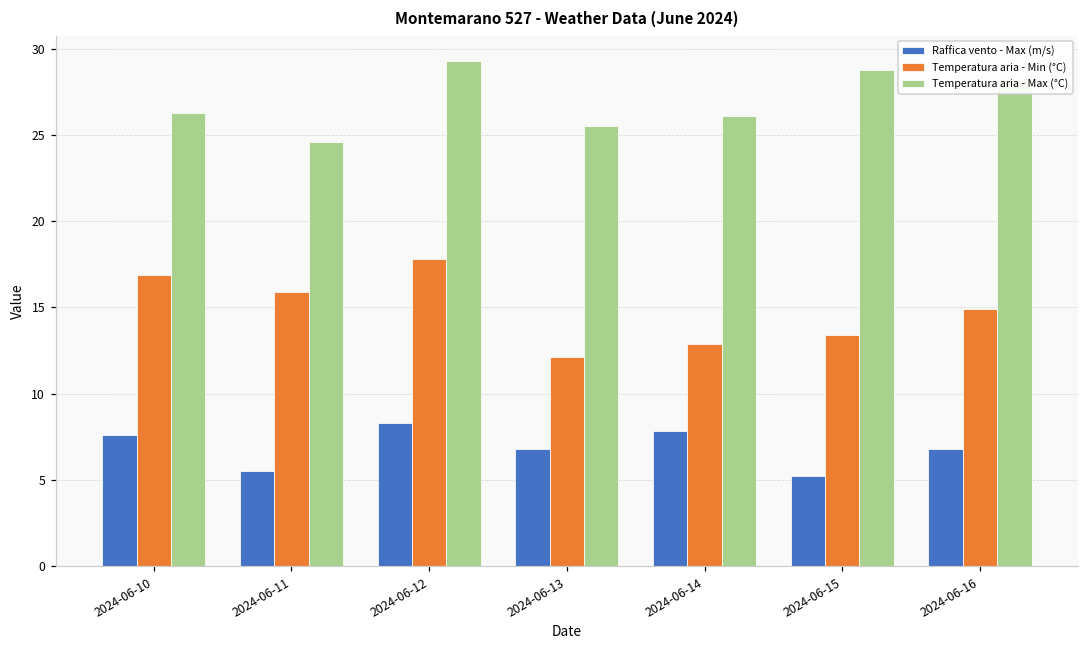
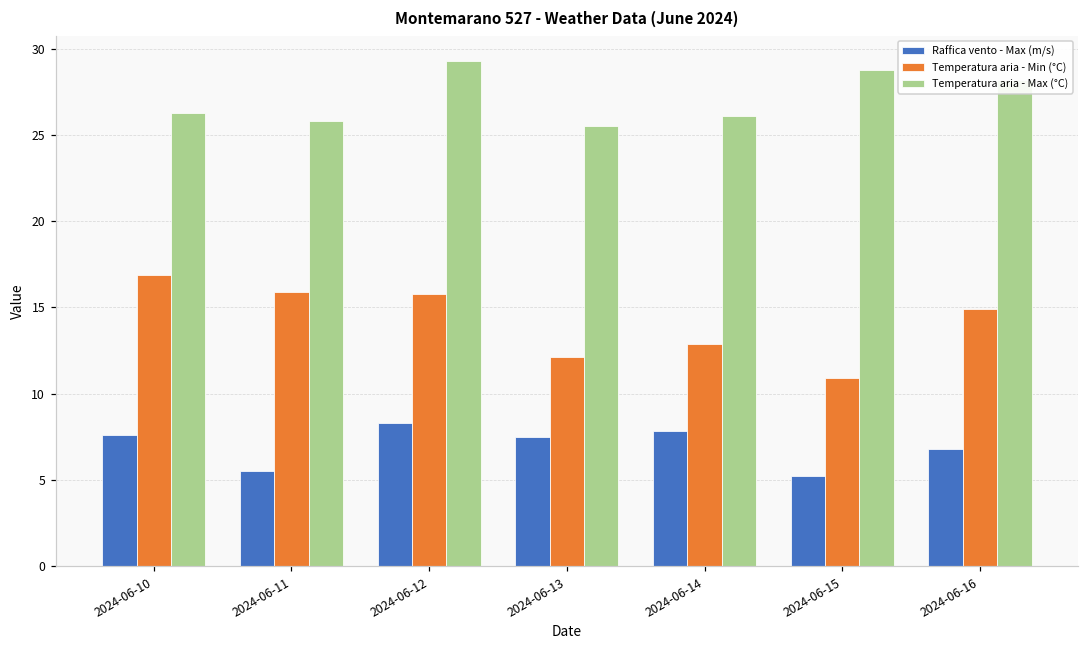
Temperatura aria - Max (°C), 2024-06-11: 24.6 -> 25.8
Temperatura aria - Min (°C), 2024-06-12: 17.8 -> 15.8
Raffica vento - Max (m/s), 2024-06-13: 6.8 -> 7.5
Temperatura aria - Min (°C), 2024-06-15: 13.4 -> 10.9
